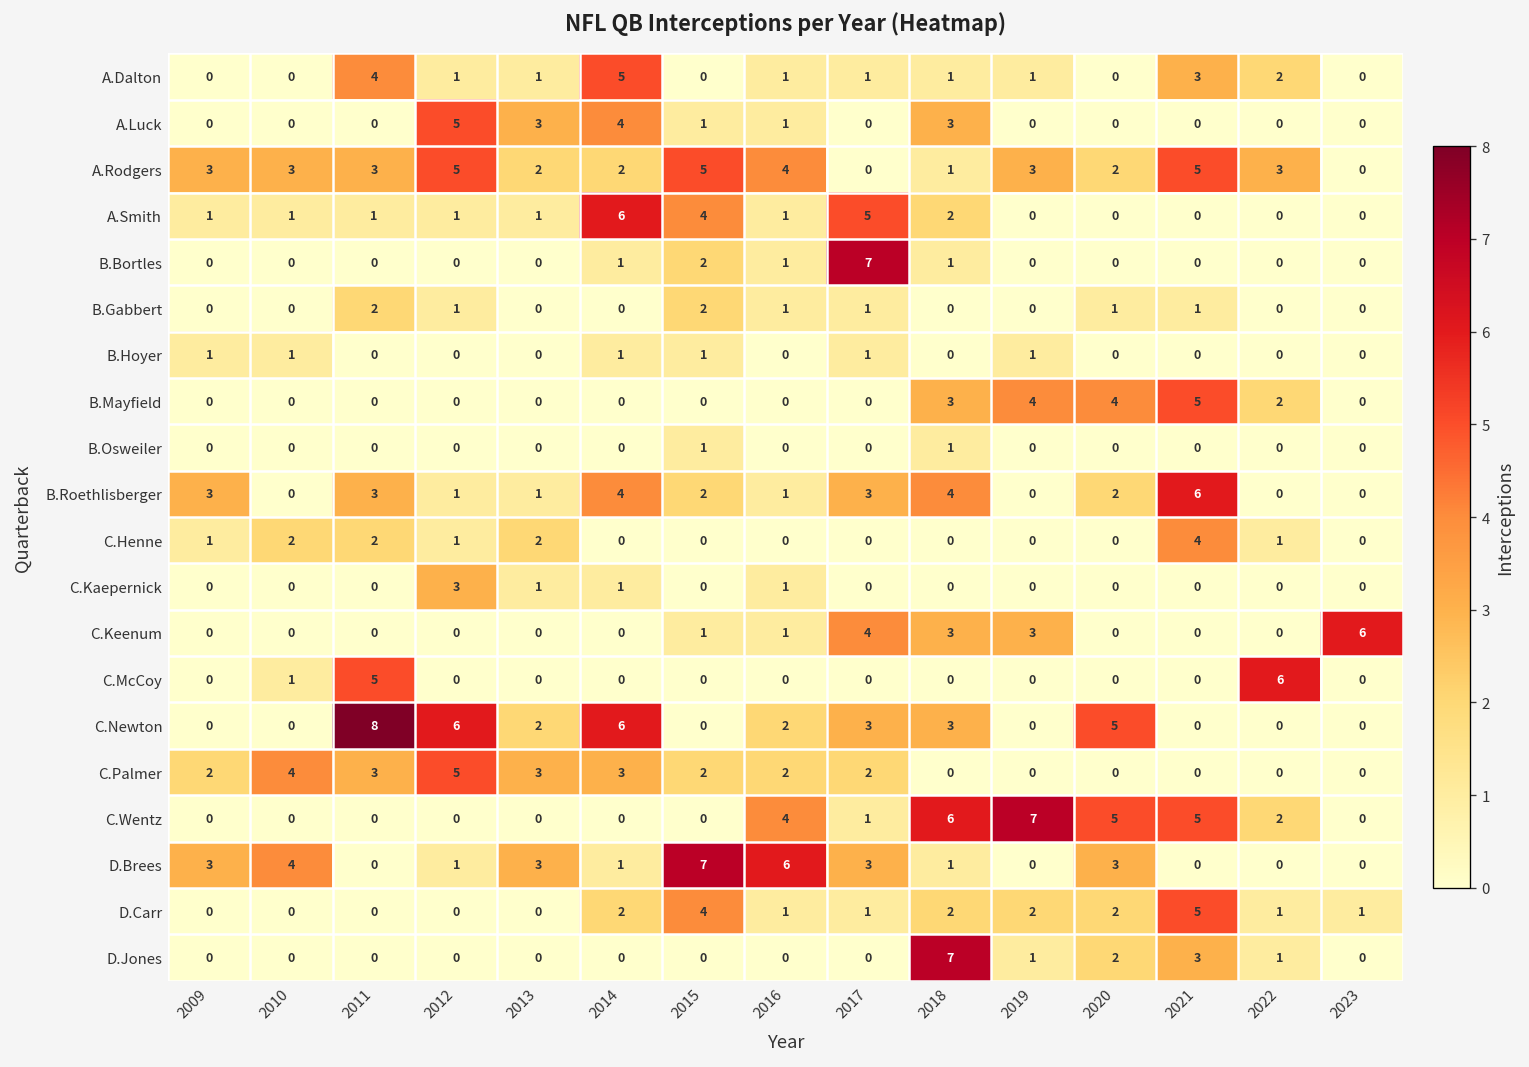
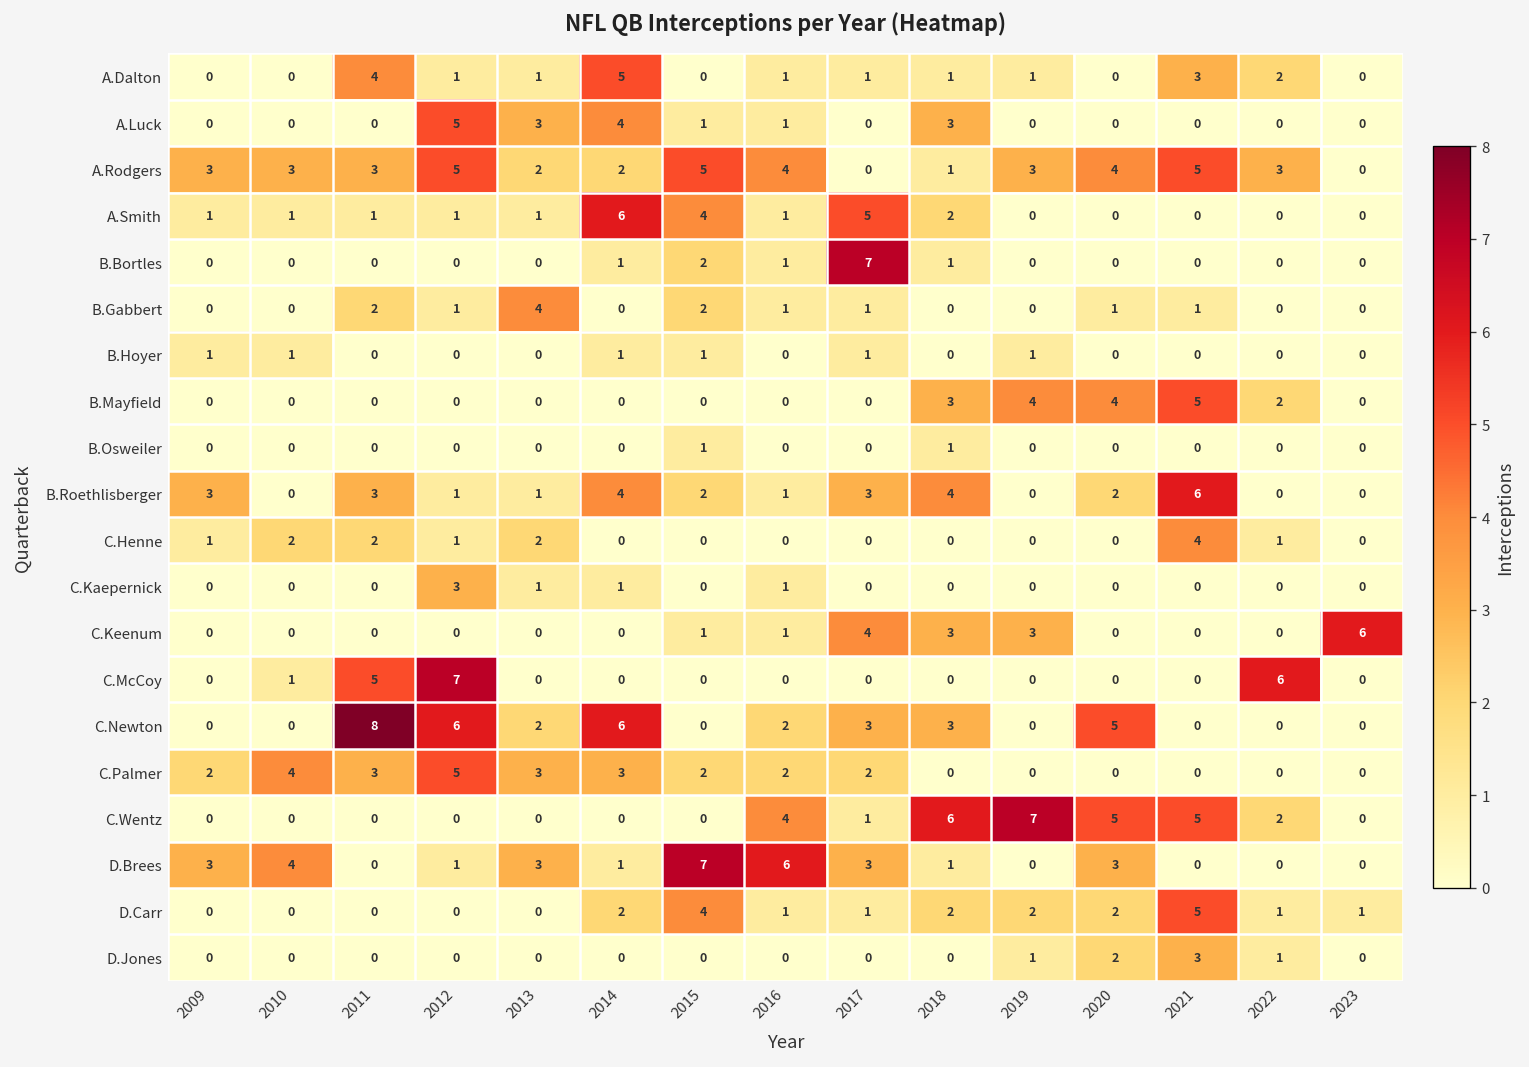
A.Rodgers, 2020: 2 -> 4
B.Gabbert, 2013: 0 -> 4
C.McCoy, 2012: 0 -> 7
D.Jones, 2018: 7 -> 0
